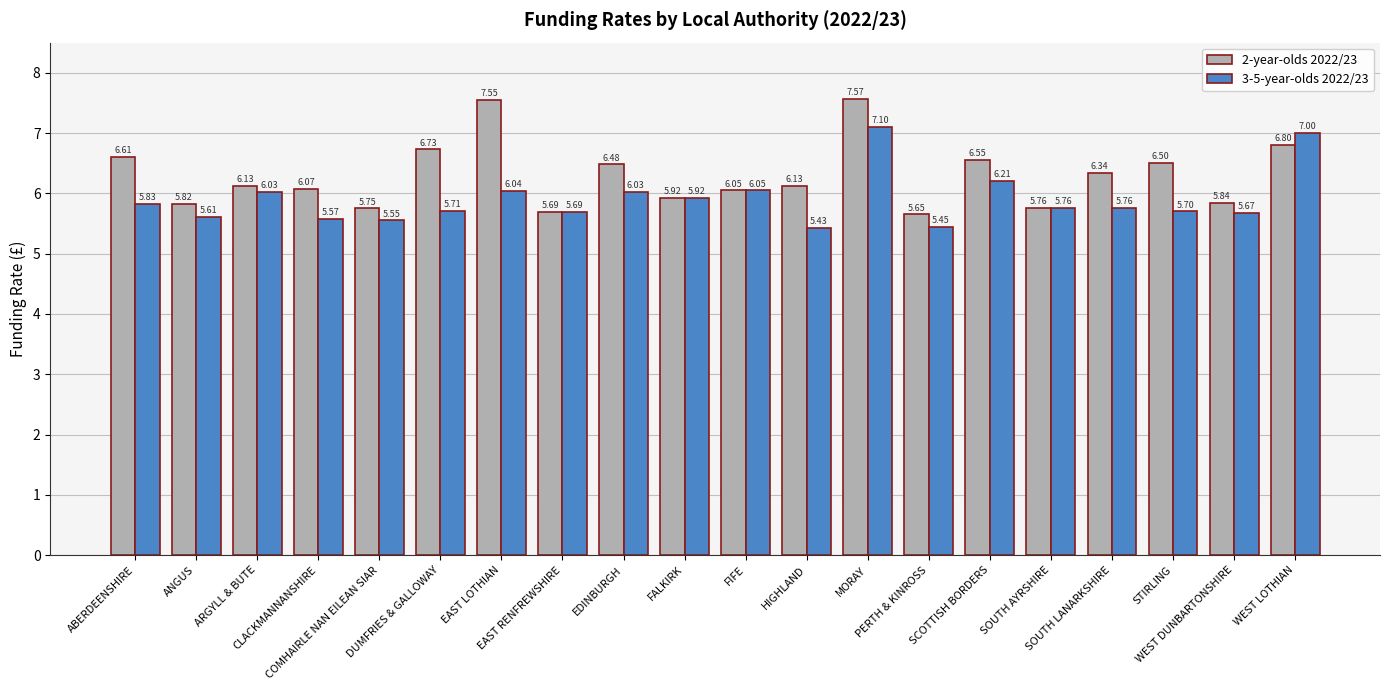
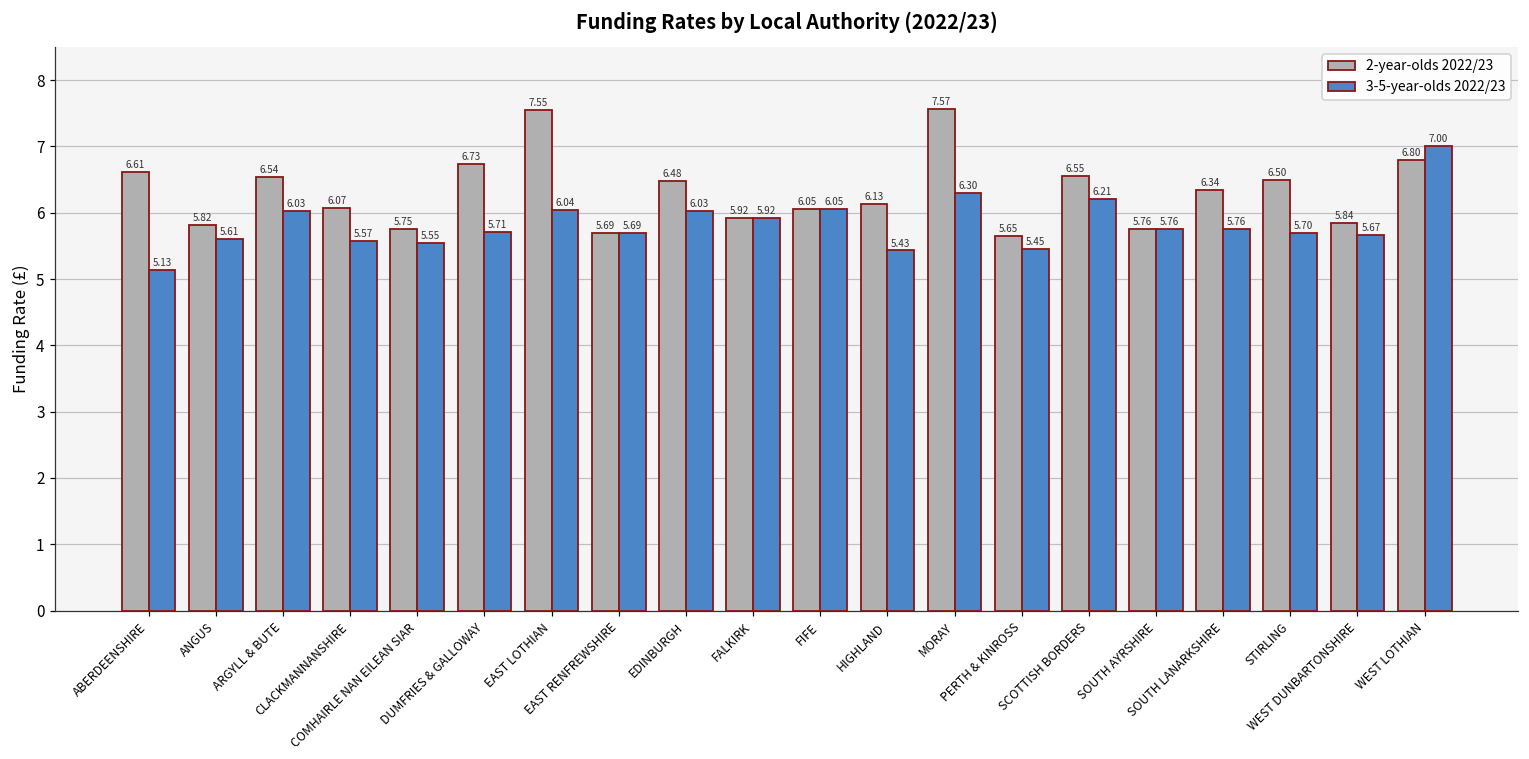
3-5-year-olds 2022/23, ABERDEENSHIRE: 5.83 -> 5.13
2-year-olds 2022/23, ARGYLL & BUTE: 6.13 -> 6.54
3-5-year-olds 2022/23, MORAY: 7.10 -> 6.30
